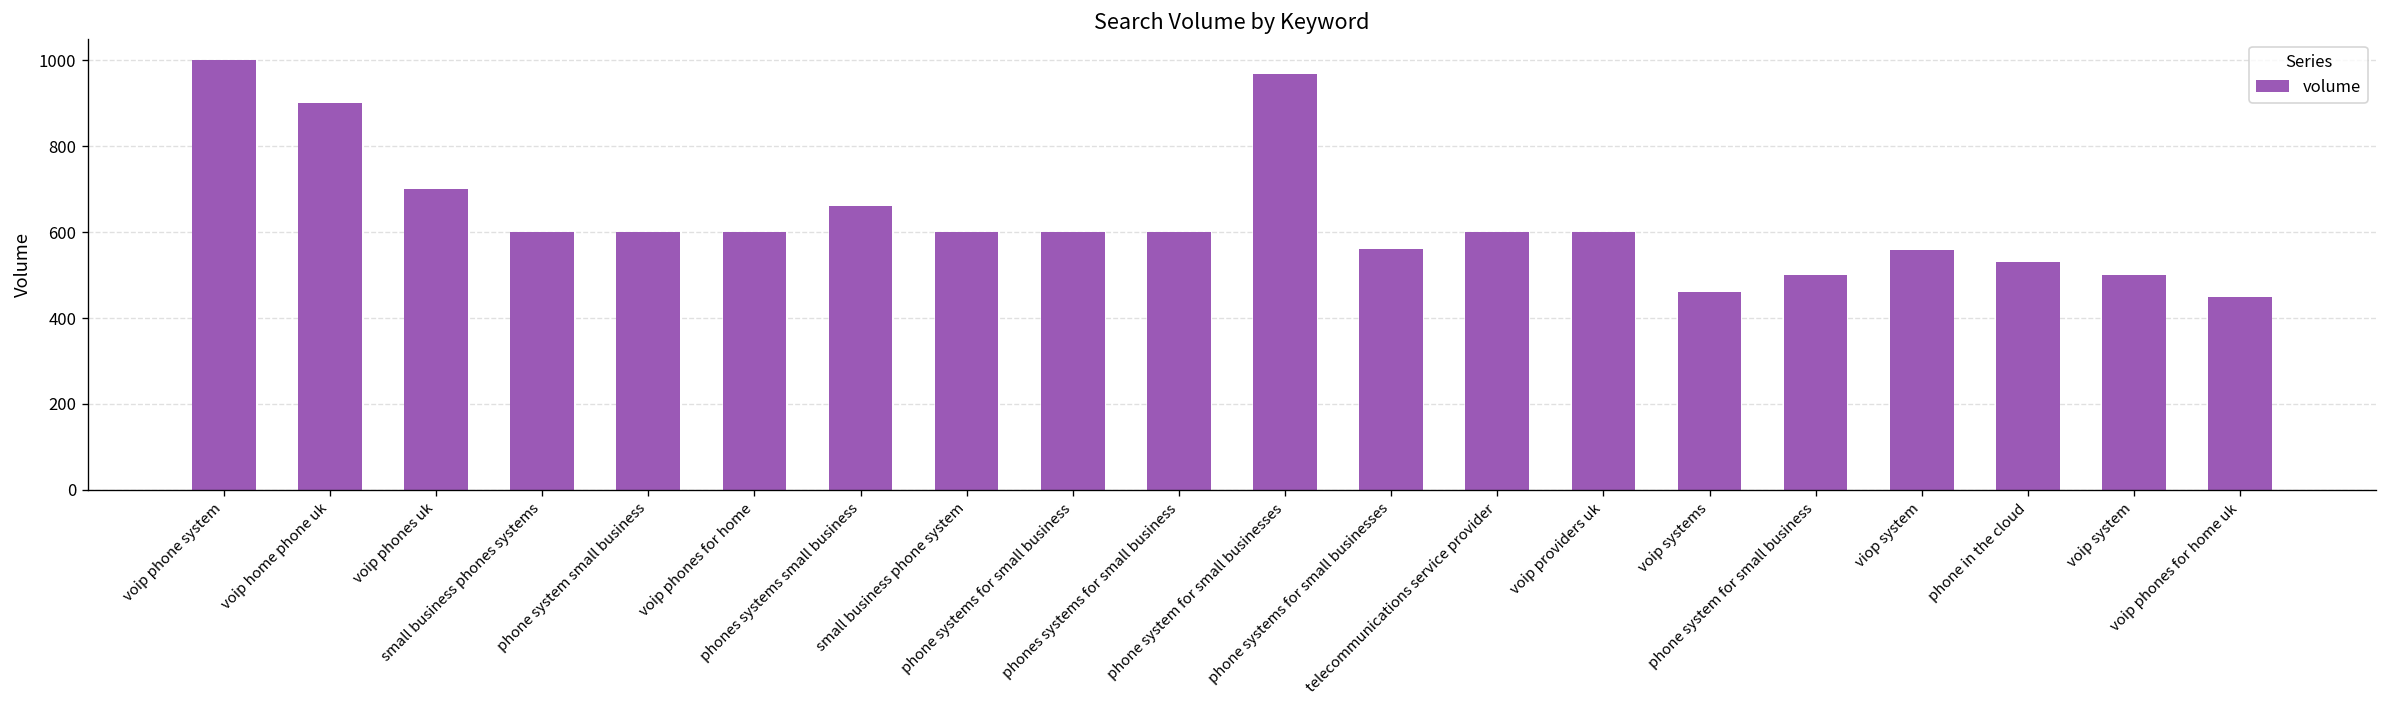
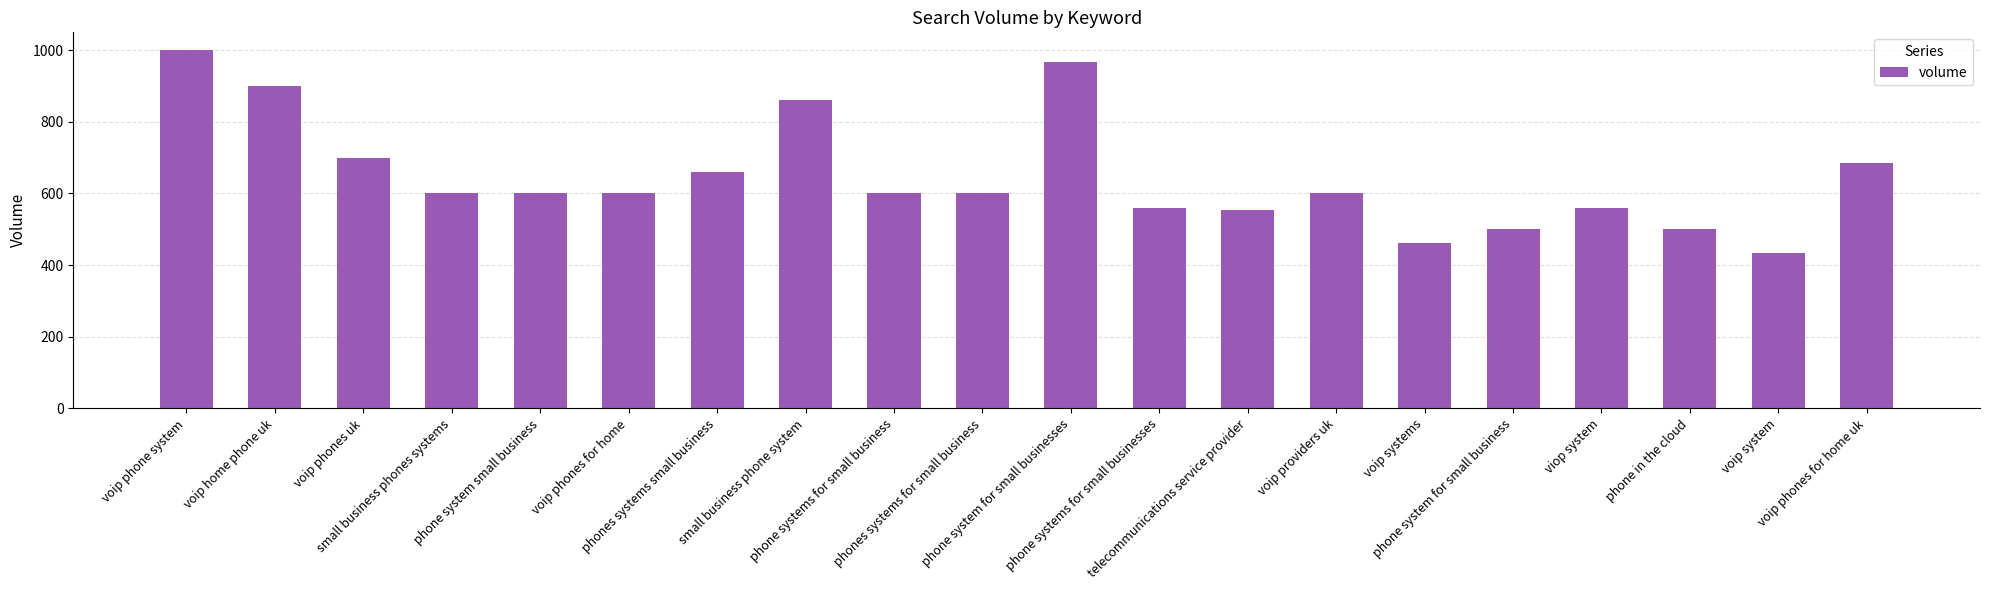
small business phone system: 600 -> 860
telecommunications service provider: 600 -> 550
phone in the cloud: 530 -> 500
voip system: 500 -> 440
voip phones for home uk: 450 -> 690
